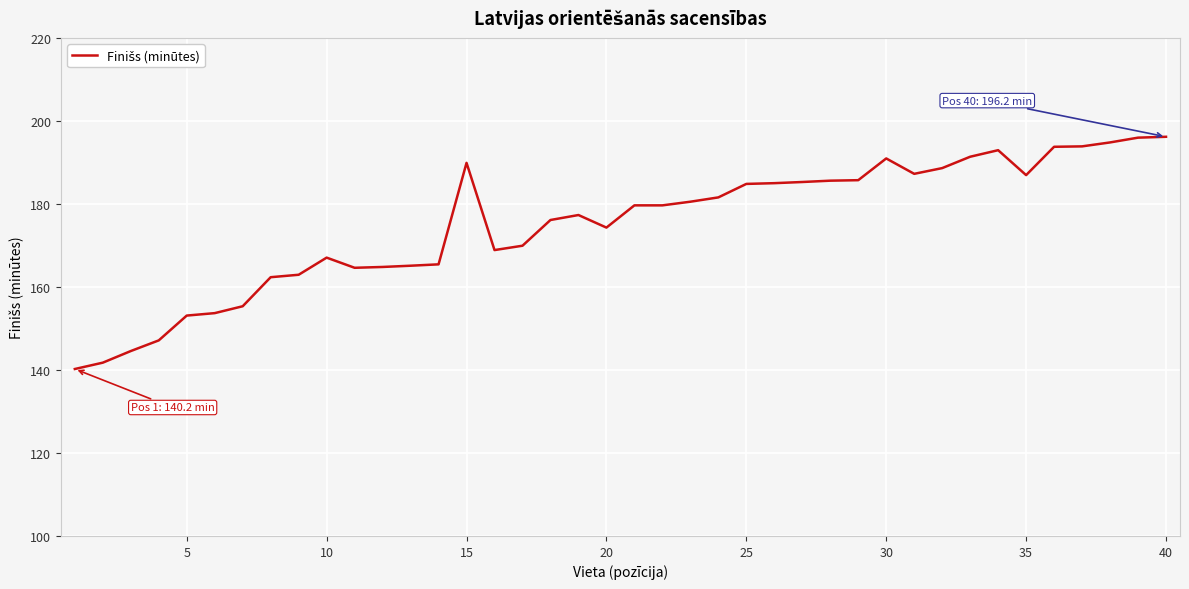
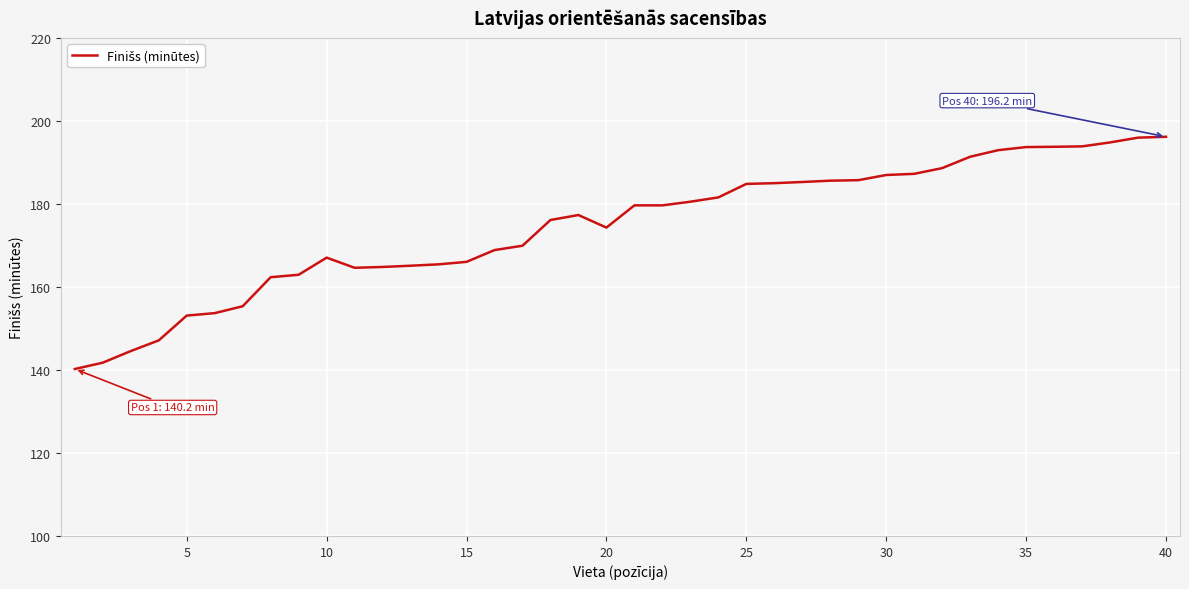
15: 190 -> 166
30: 191 -> 187
35: 187 -> 194
